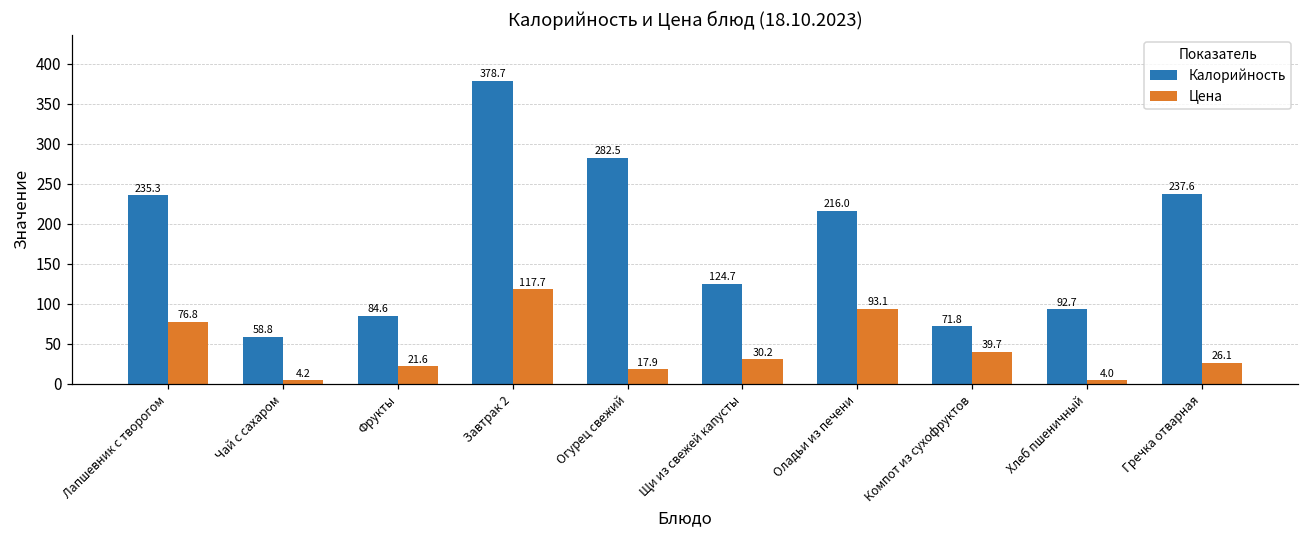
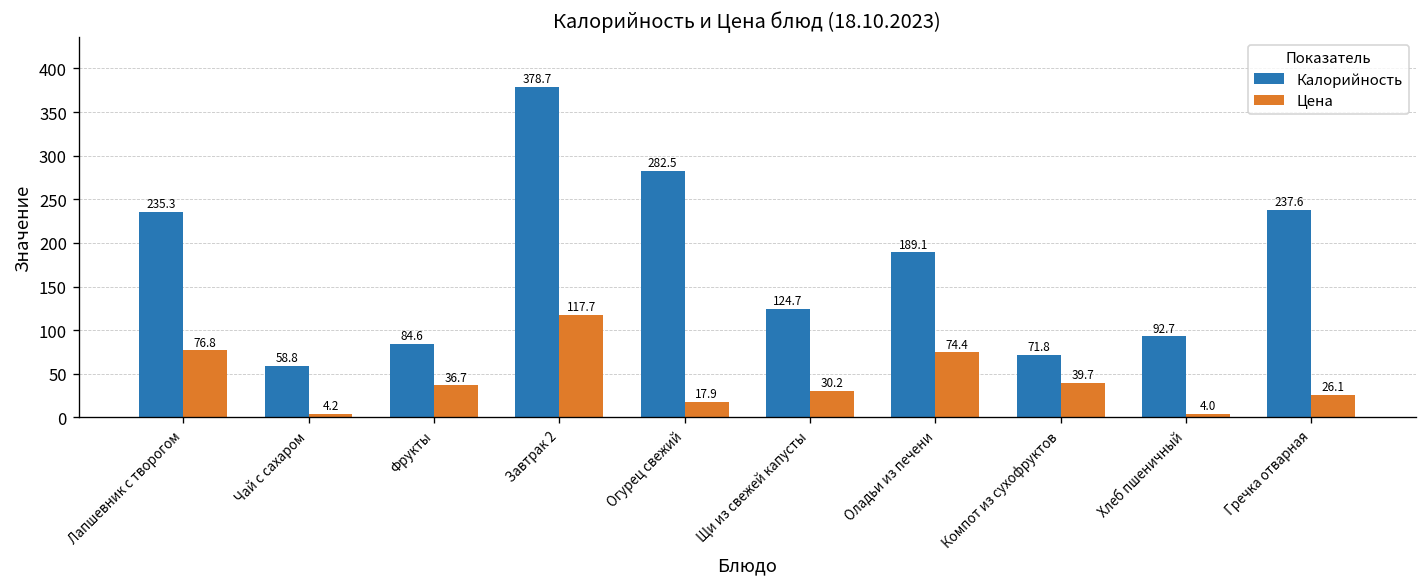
Цена, Фрукты: 21.6 -> 36.7
Калорийность, Оладьи из печени: 216.0 -> 189.1
Цена, Оладьи из печени: 93.1 -> 74.4
